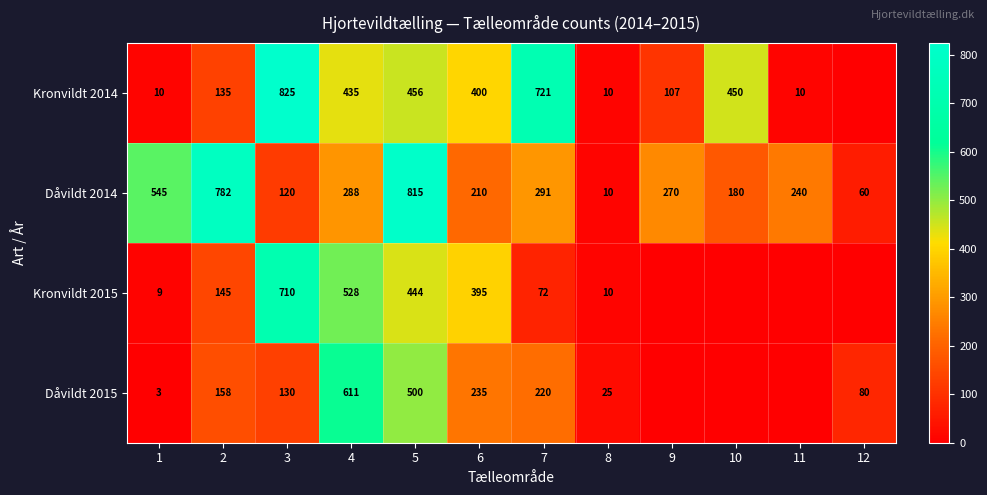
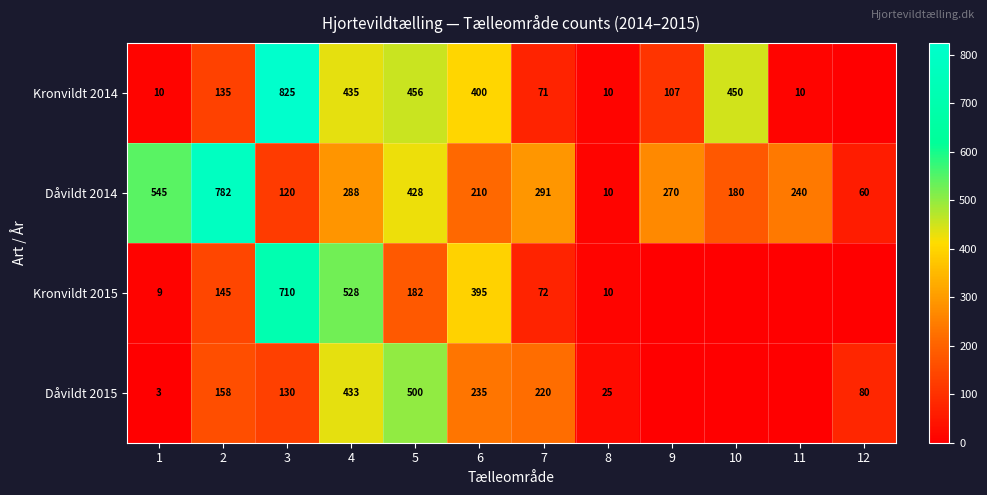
Kronvildt 2014, 7: 721 -> 71
Dåvildt 2014, 5: 815 -> 428
Kronvildt 2015, 5: 444 -> 182
Dåvildt 2015, 4: 611 -> 433
